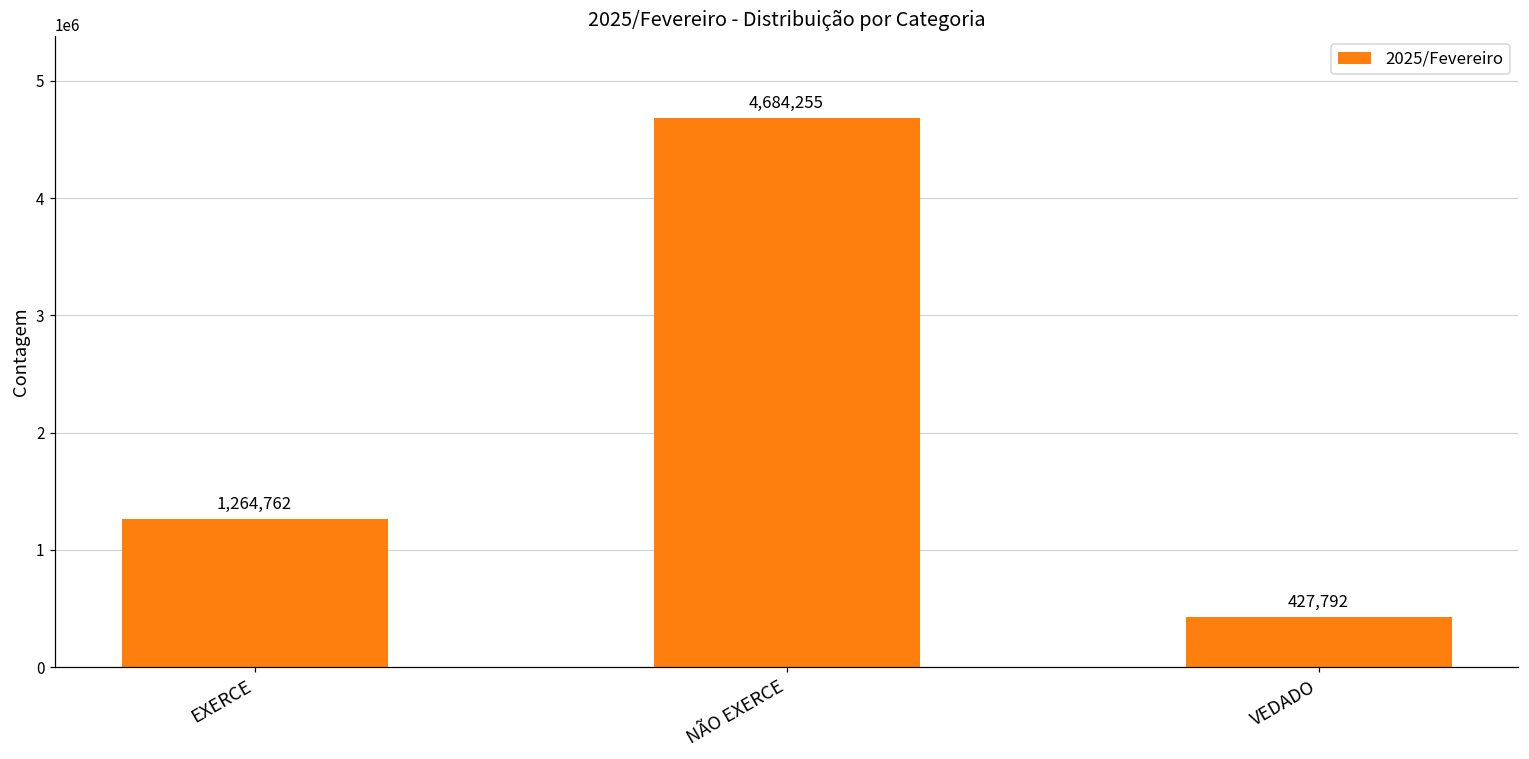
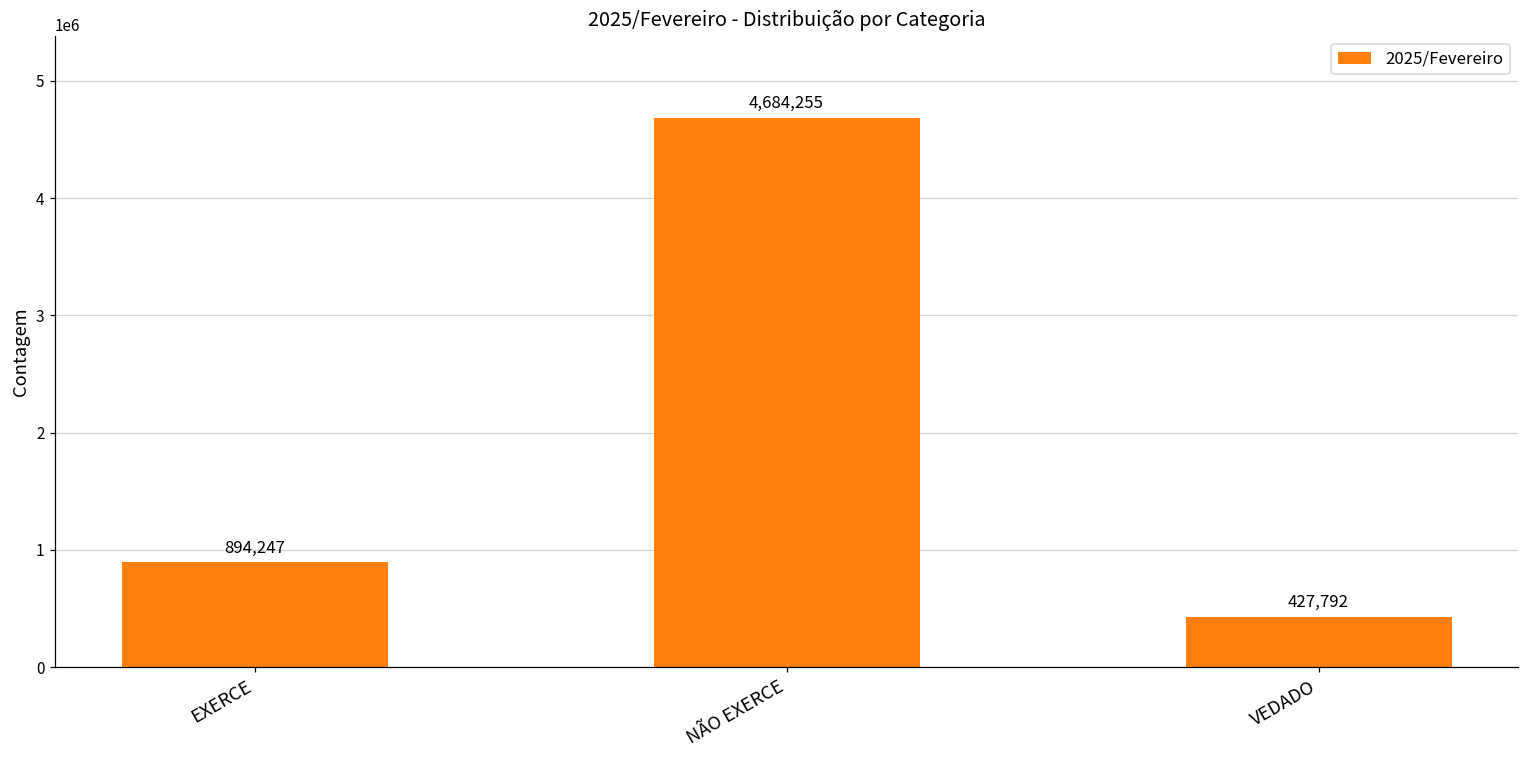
EXERCE: 1,264,762 -> 894,247
